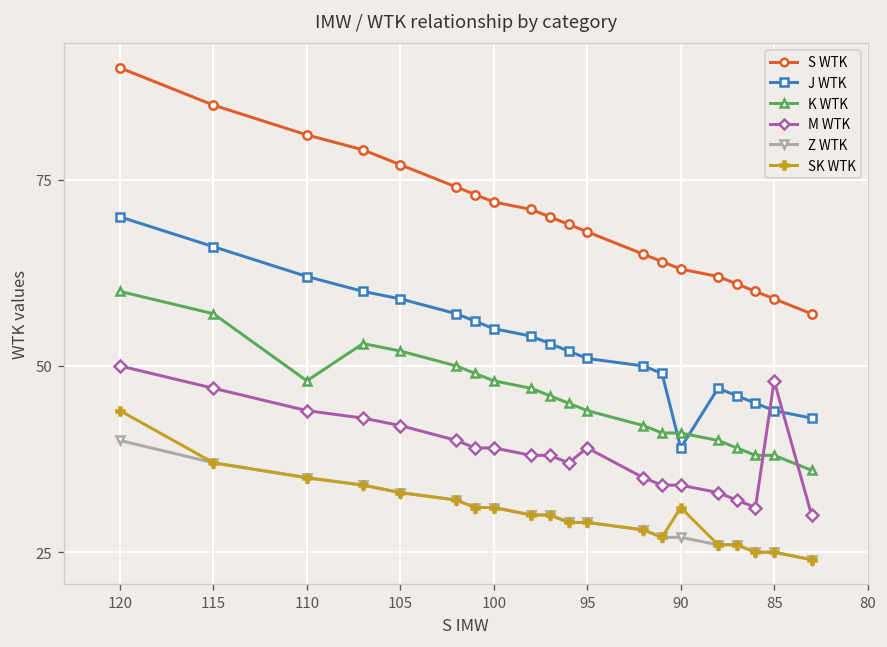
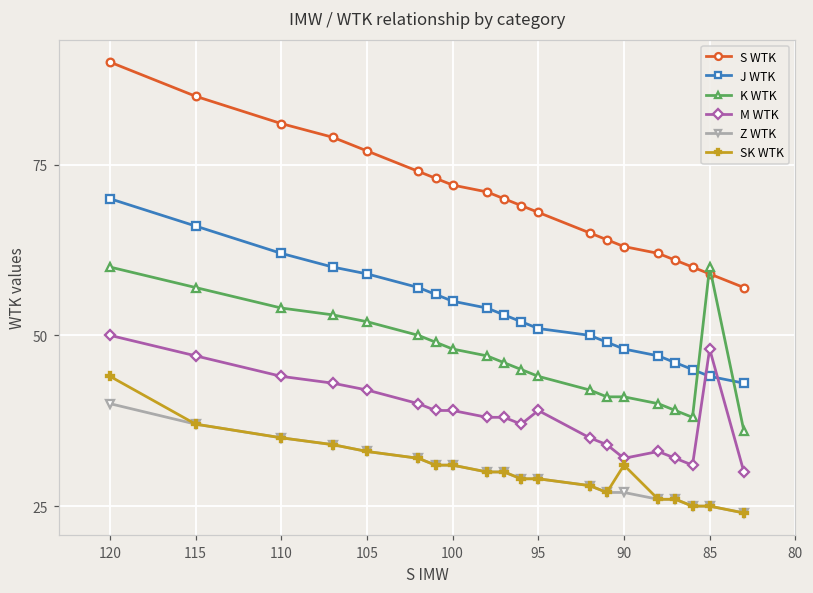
K WTK, 110: 48 -> 54
J WTK, 90: 39 -> 48
M WTK, 90: 34 -> 32
K WTK, 85: 38 -> 60
